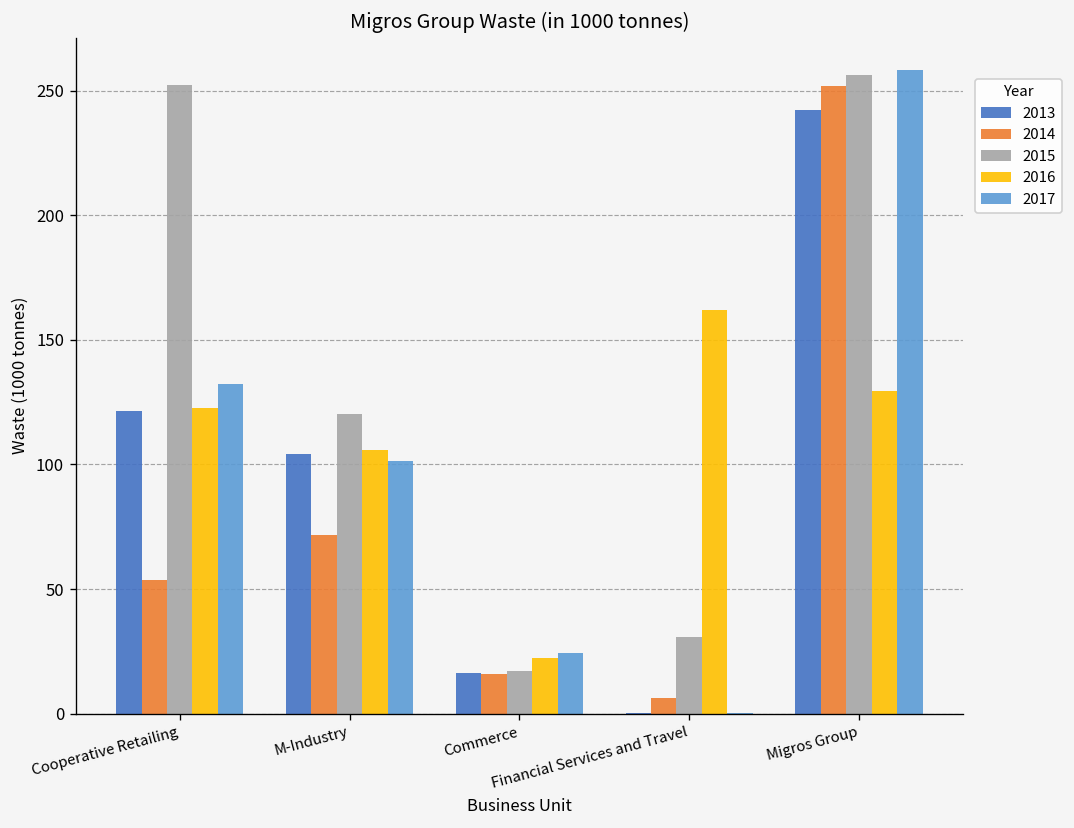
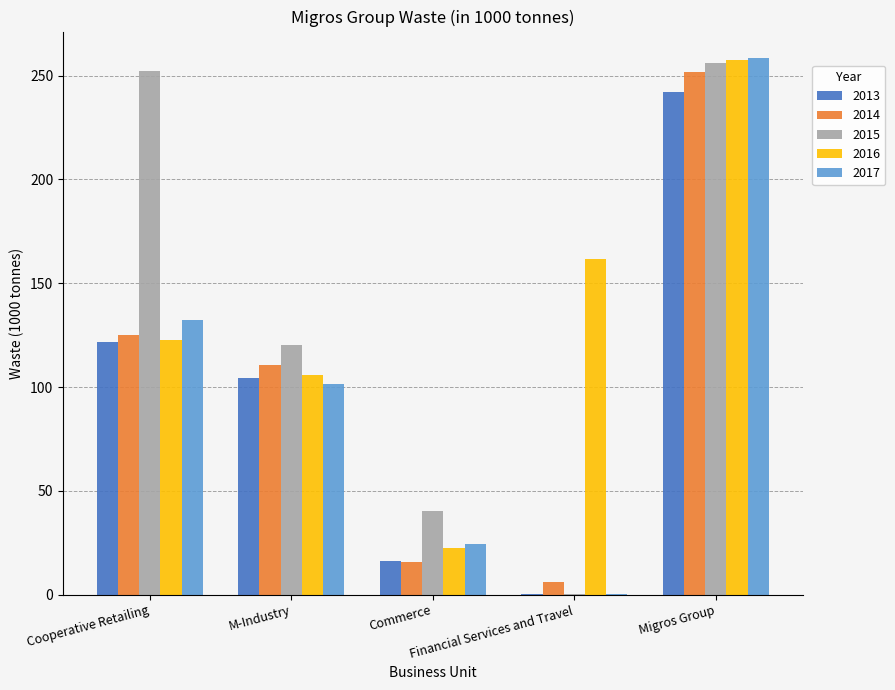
2014, Cooperative Retailing: 54 -> 125
2014, M-Industry: 71 -> 111
2015, Commerce: 17 -> 40
2015, Financial Services and Travel: 31 -> 0
2016, Migros Group: 129 -> 258
